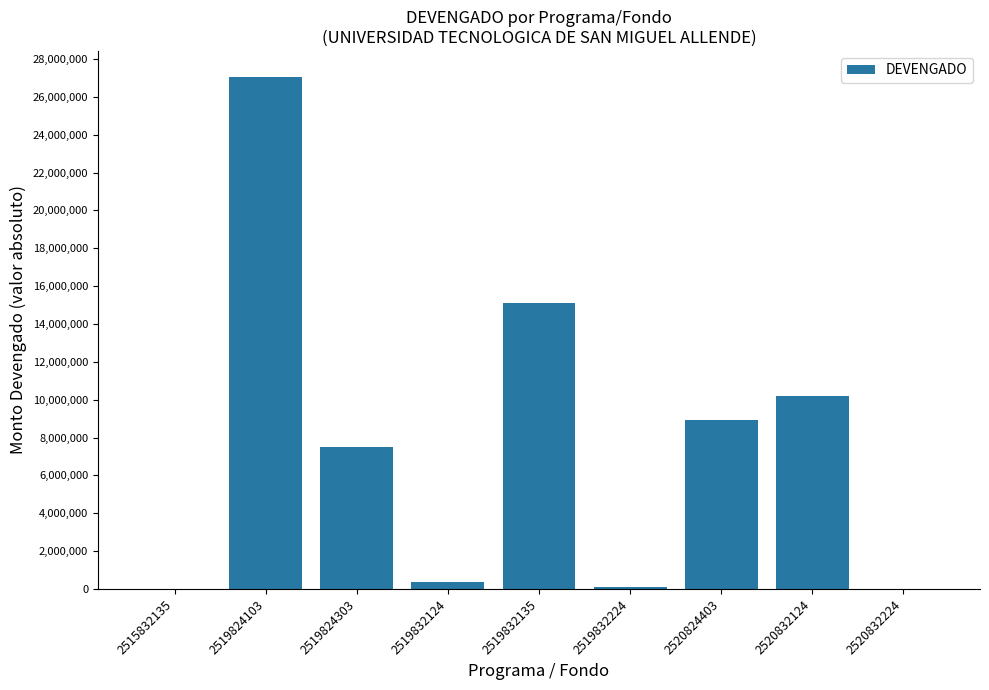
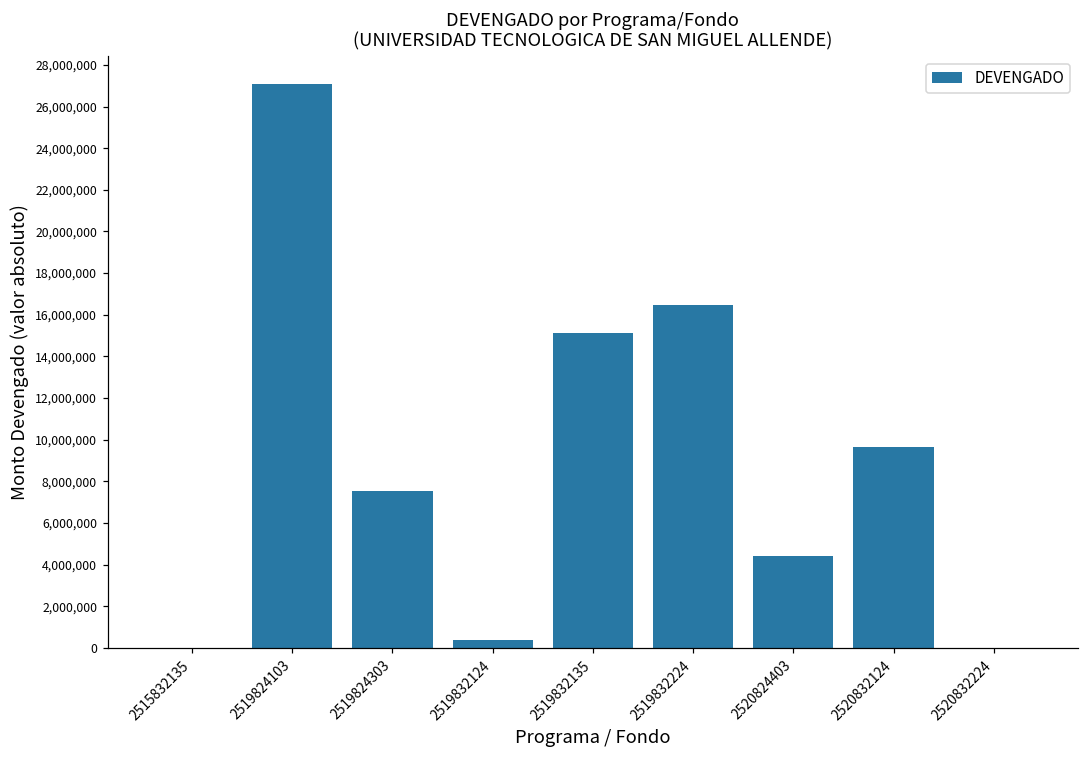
2519832224: 100,000 -> 16,500,000
2520824403: 8,900,000 -> 4,400,000
2520832124: 10,200,000 -> 9,600,000
